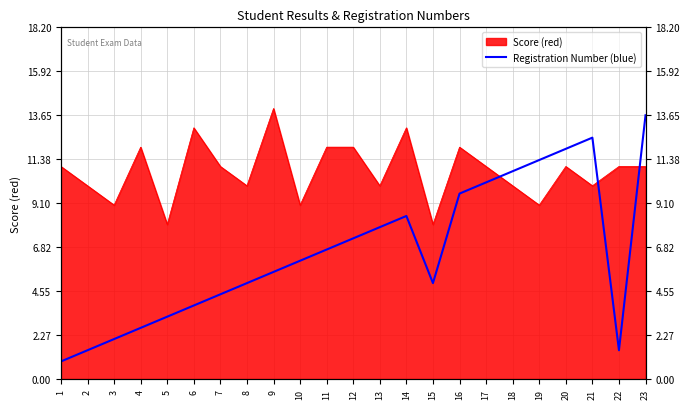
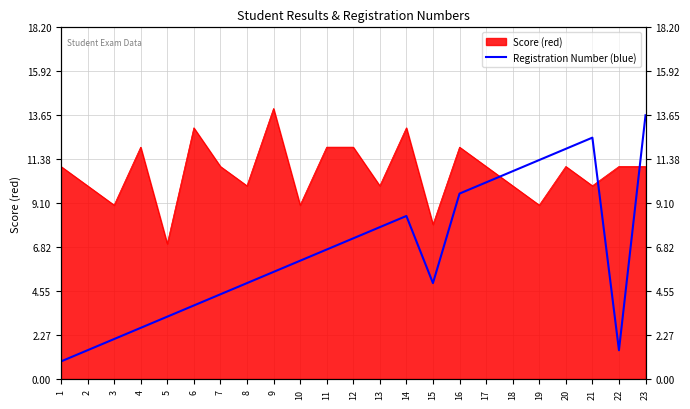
Score (red), 5: 8 -> 7
